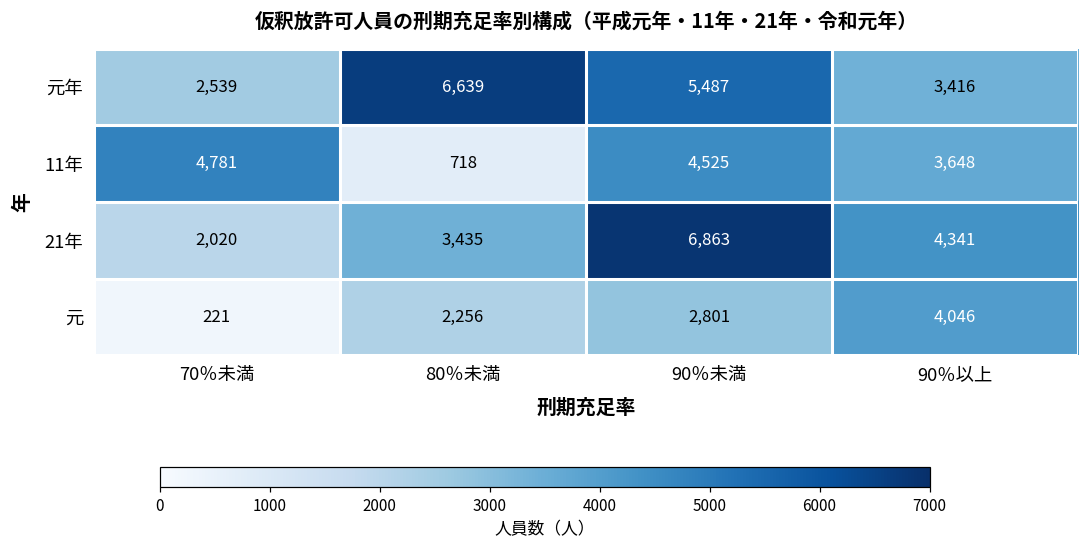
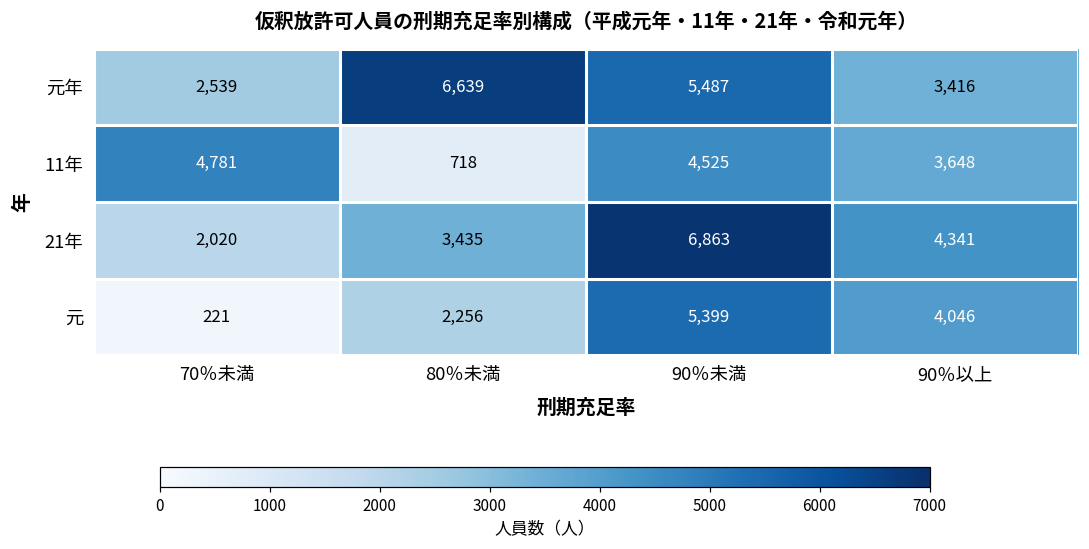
元, 90％未満: 2,801 -> 5,399
